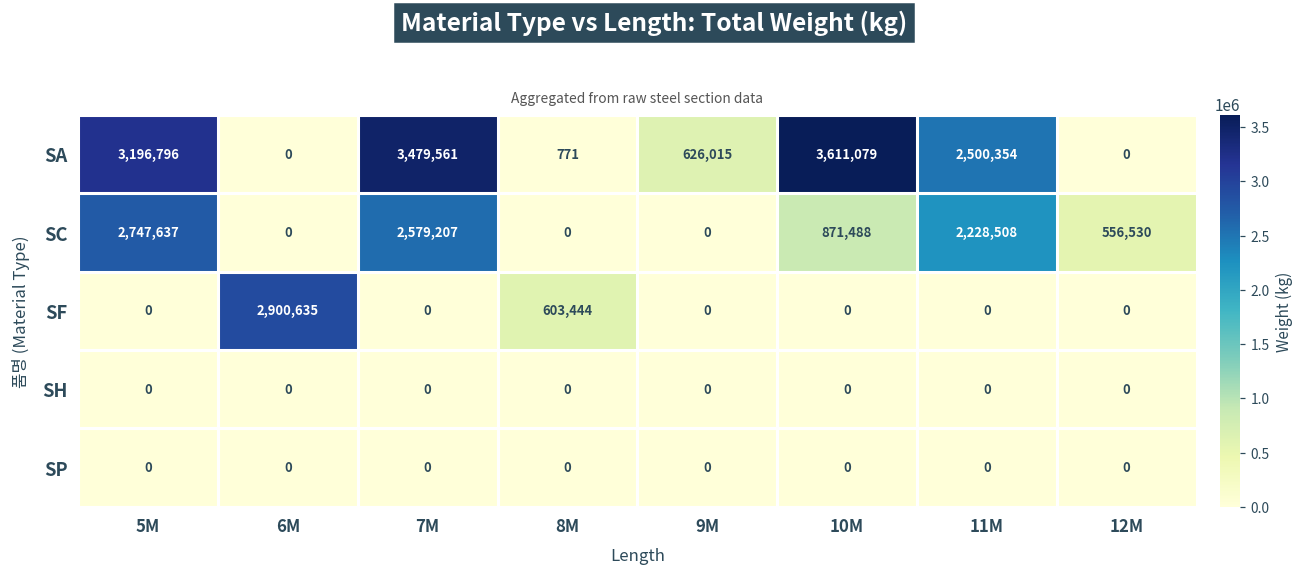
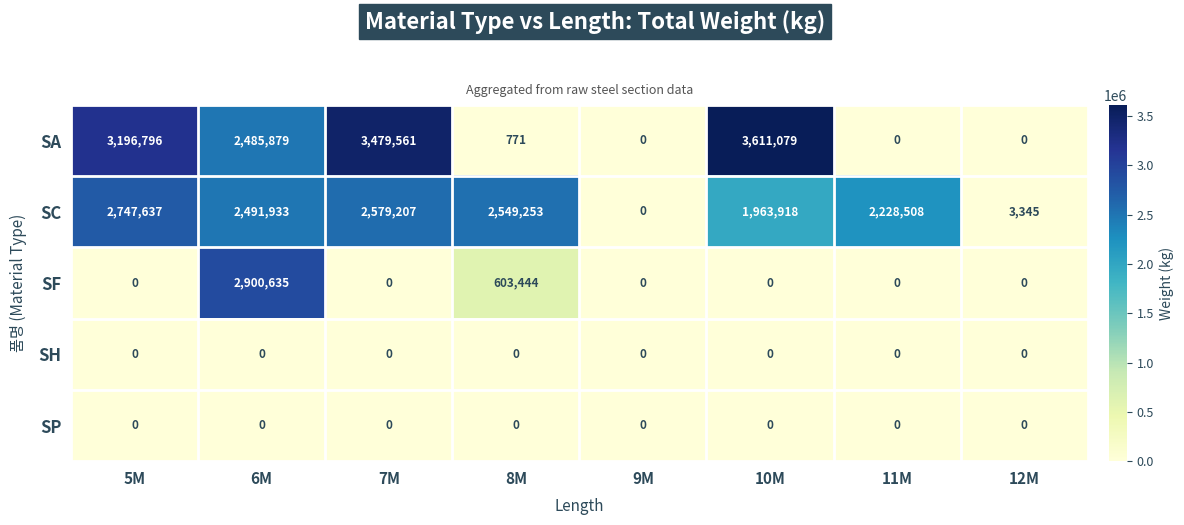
SA, 6M: 0 -> 2,485,879
SA, 9M: 626,015 -> 0
SA, 11M: 2,500,354 -> 0
SC, 6M: 0 -> 2,491,933
SC, 8M: 0 -> 2,549,253
SC, 10M: 871,488 -> 1,963,918
SC, 12M: 556,530 -> 3,345
